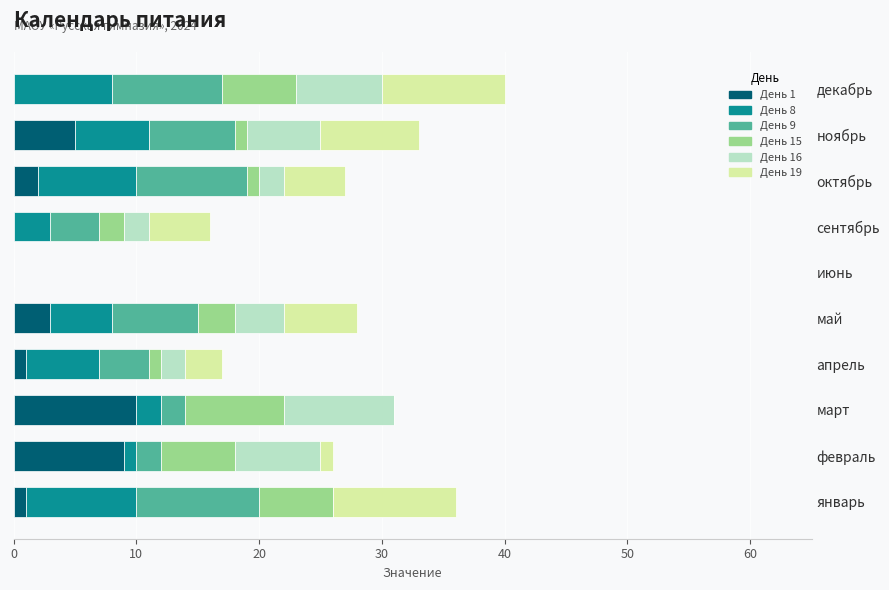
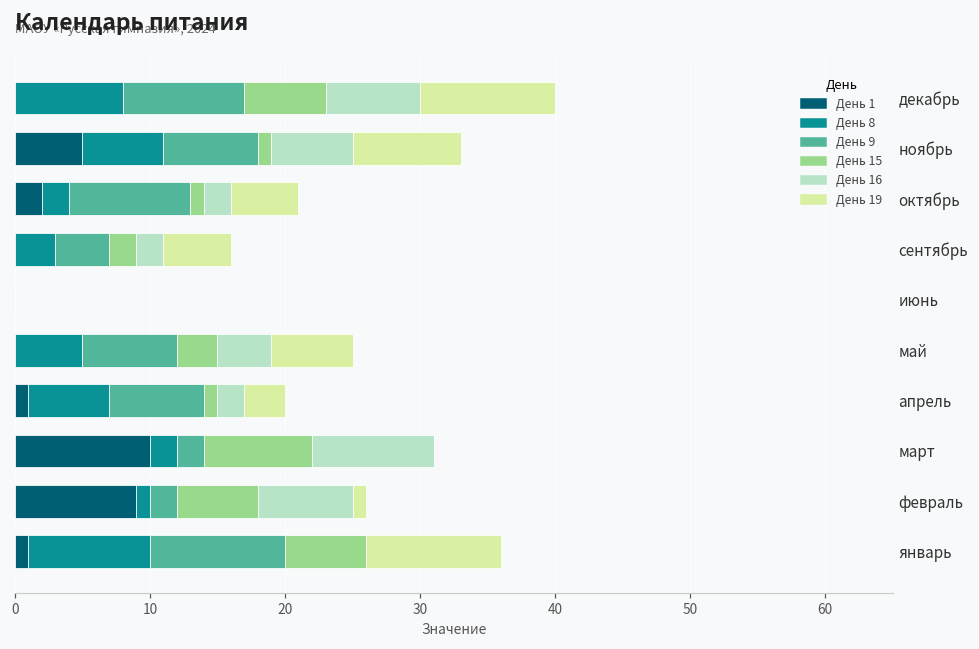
День 8, октябрь: 8 -> 2
День 1, май: 3 -> 0
День 9, апрель: 4 -> 7
